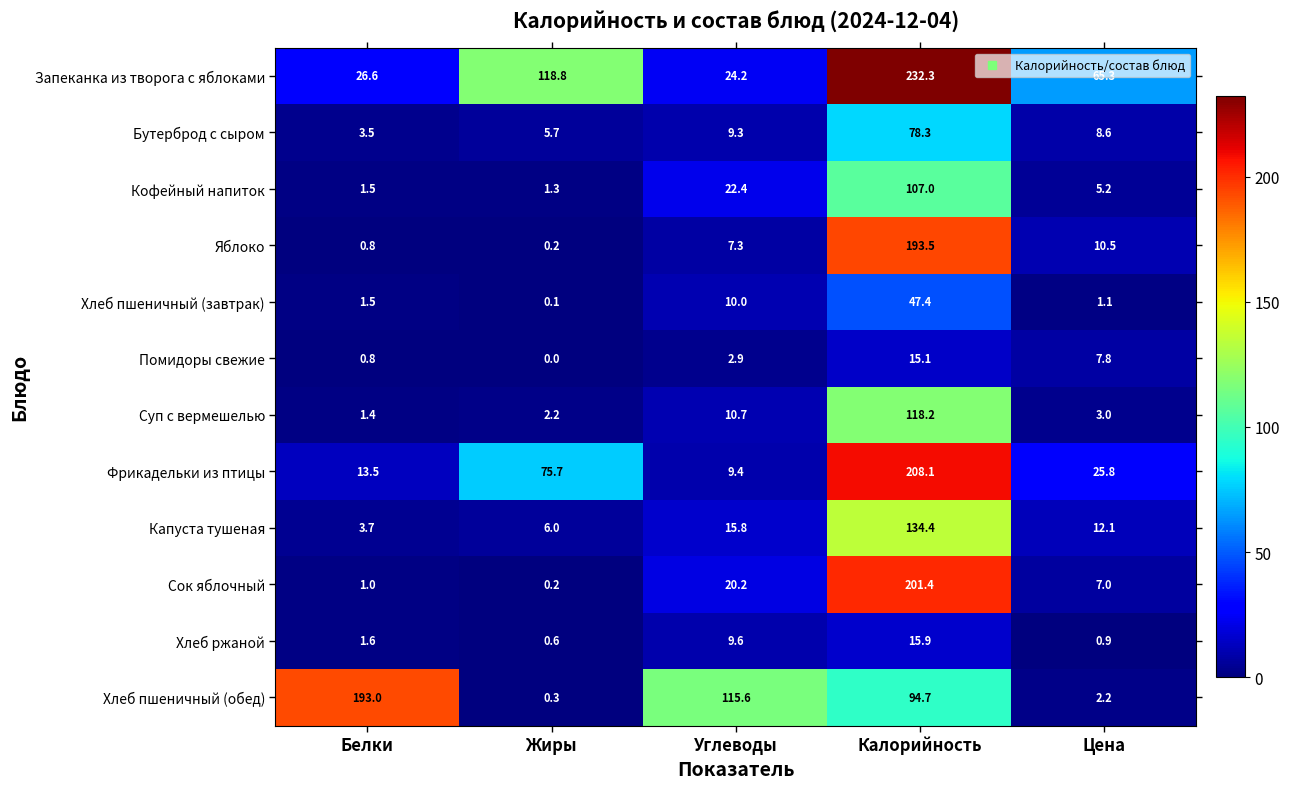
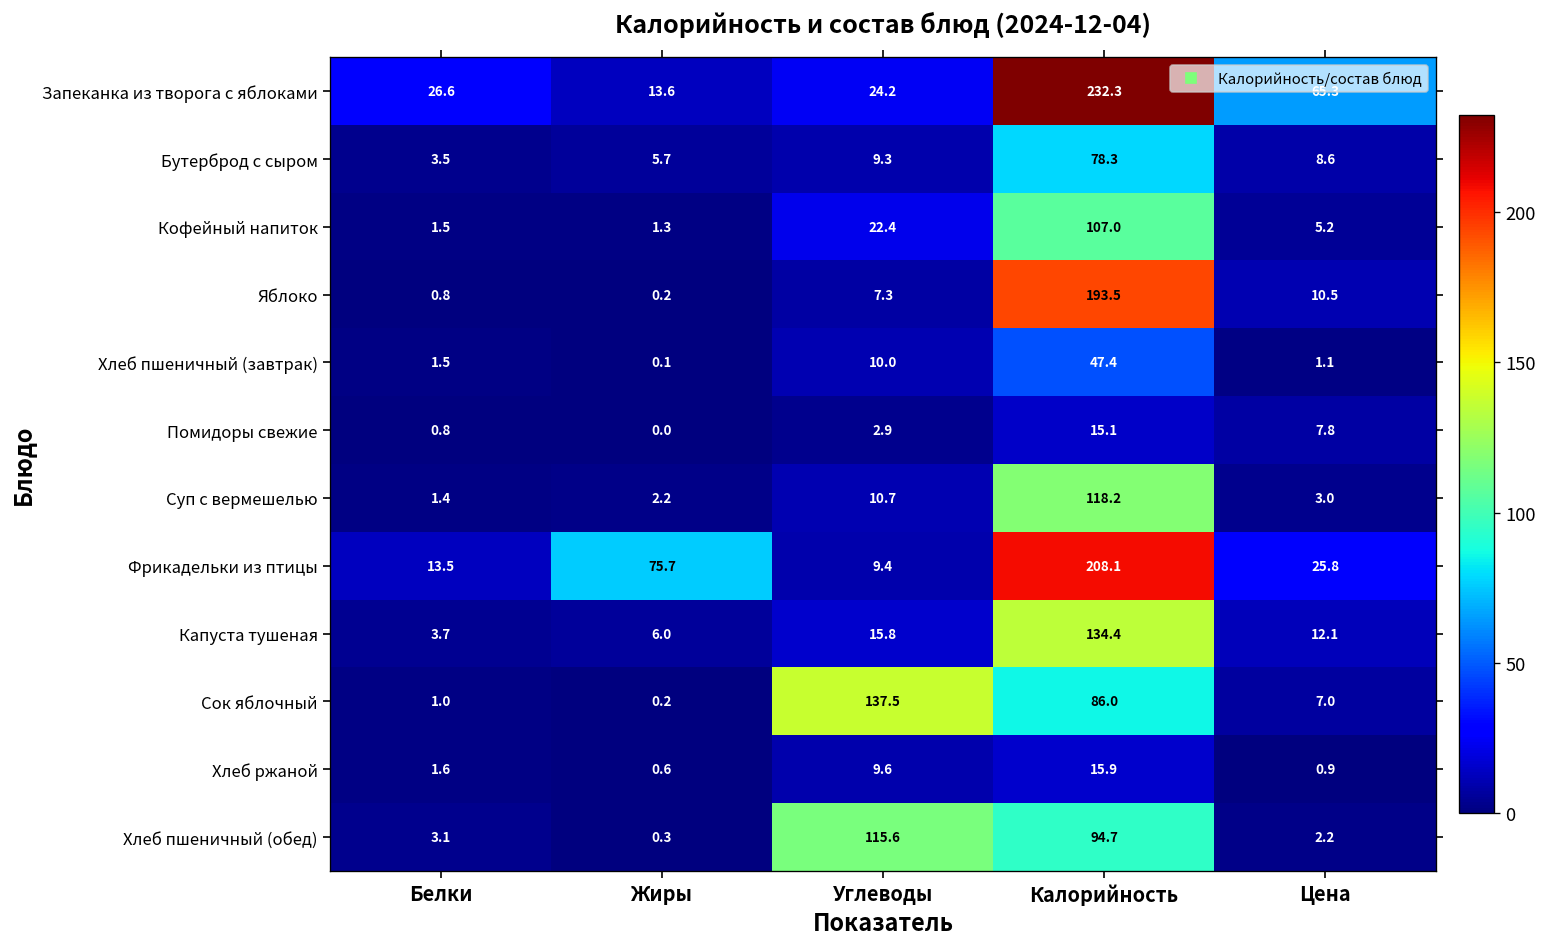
Запеканка из творога с яблоками, Жиры: 118.8 -> 13.6
Сок яблочный, Углеводы: 20.2 -> 137.5
Сок яблочный, Калорийность: 201.4 -> 86.0
Хлеб пшеничный (обед), Белки: 193.0 -> 3.1
